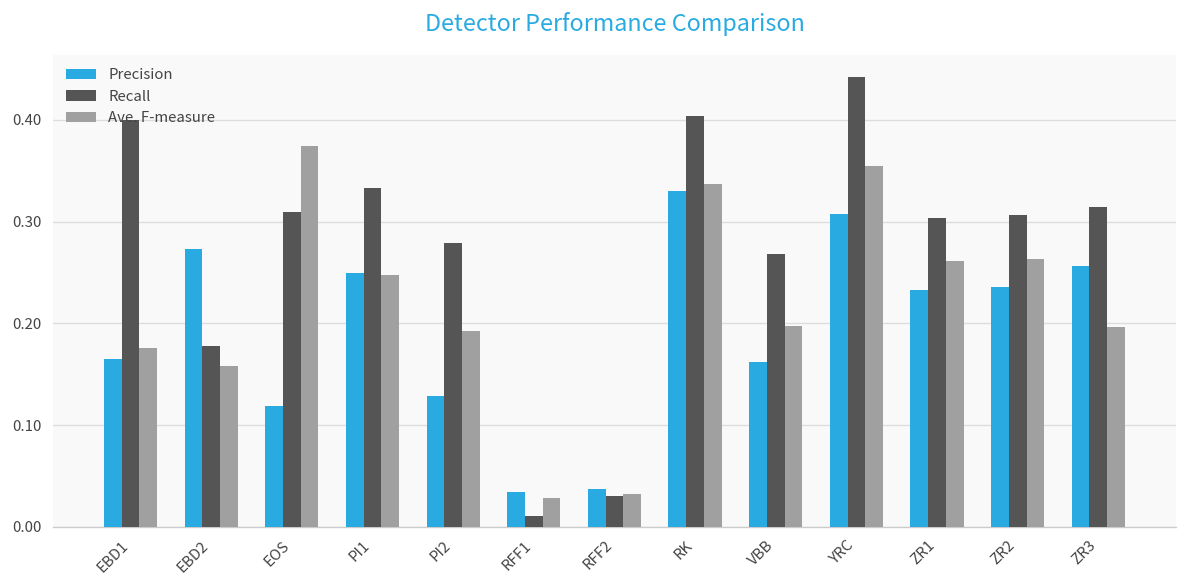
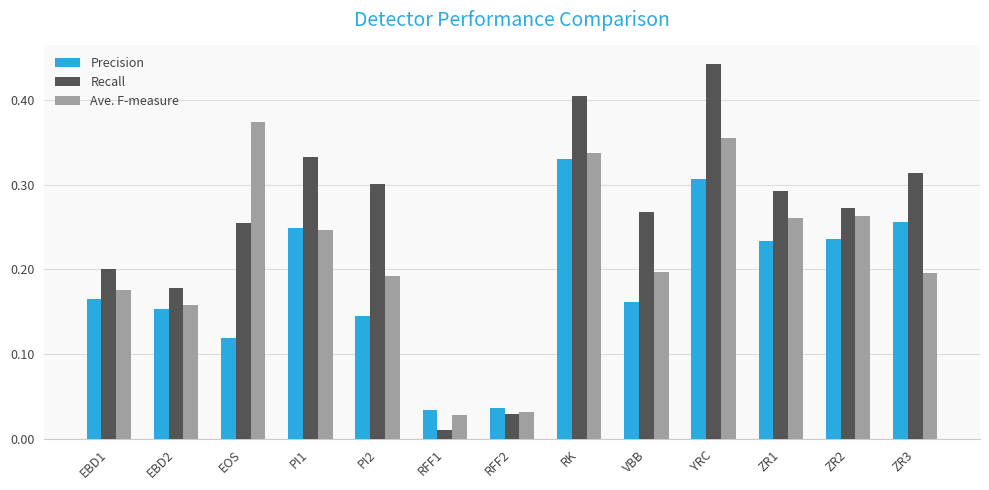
Recall, EBD1: 0.4 -> 0.2
Precision, EBD2: 0.27 -> 0.15
Recall, EOS: 0.31 -> 0.26
Precision, PI2: 0.13 -> 0.15
Recall, PI2: 0.28 -> 0.30
Recall, ZR1: 0.30 -> 0.29
Recall, ZR2: 0.31 -> 0.27
